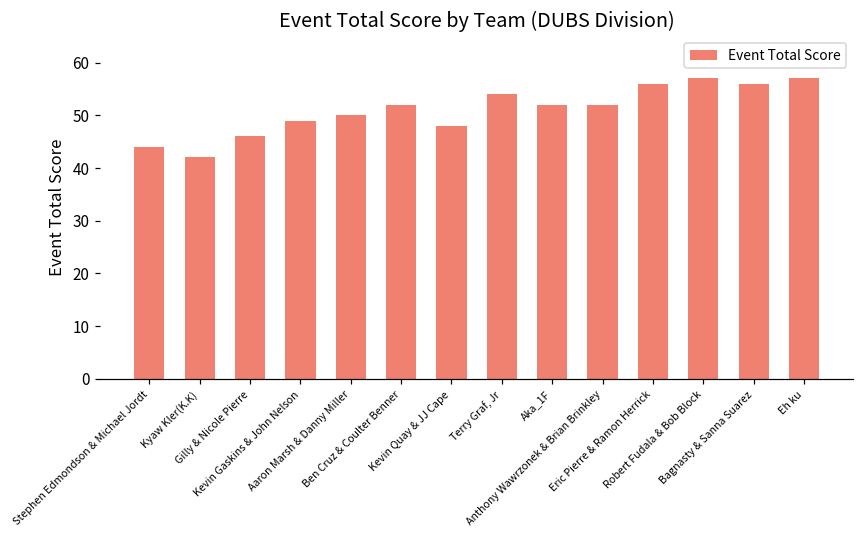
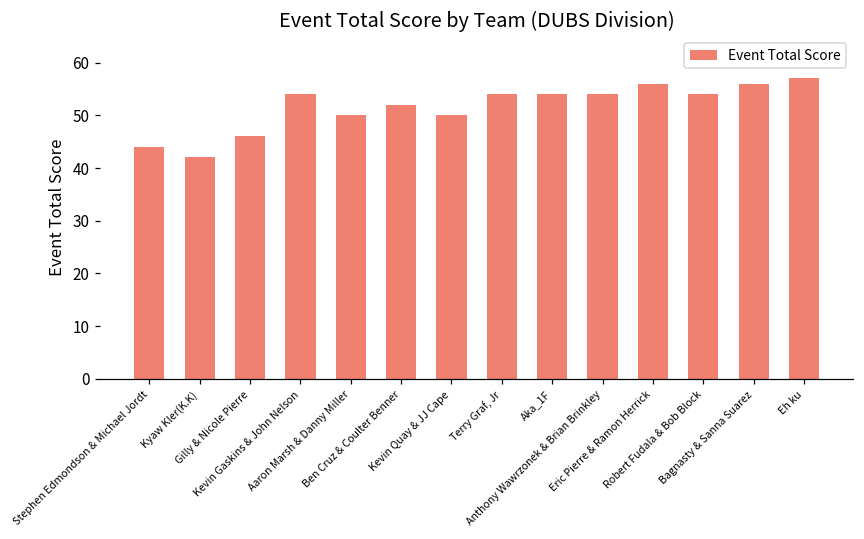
Kevin Gaskins & John Nelson: 49 -> 54
Kevin Quay & JJ Cape: 48 -> 50
Aka_1F: 52 -> 54
Anthony Wawrzonek & Brian Brinkley: 52 -> 54
Robert Fudala & Bob Block: 57 -> 54
